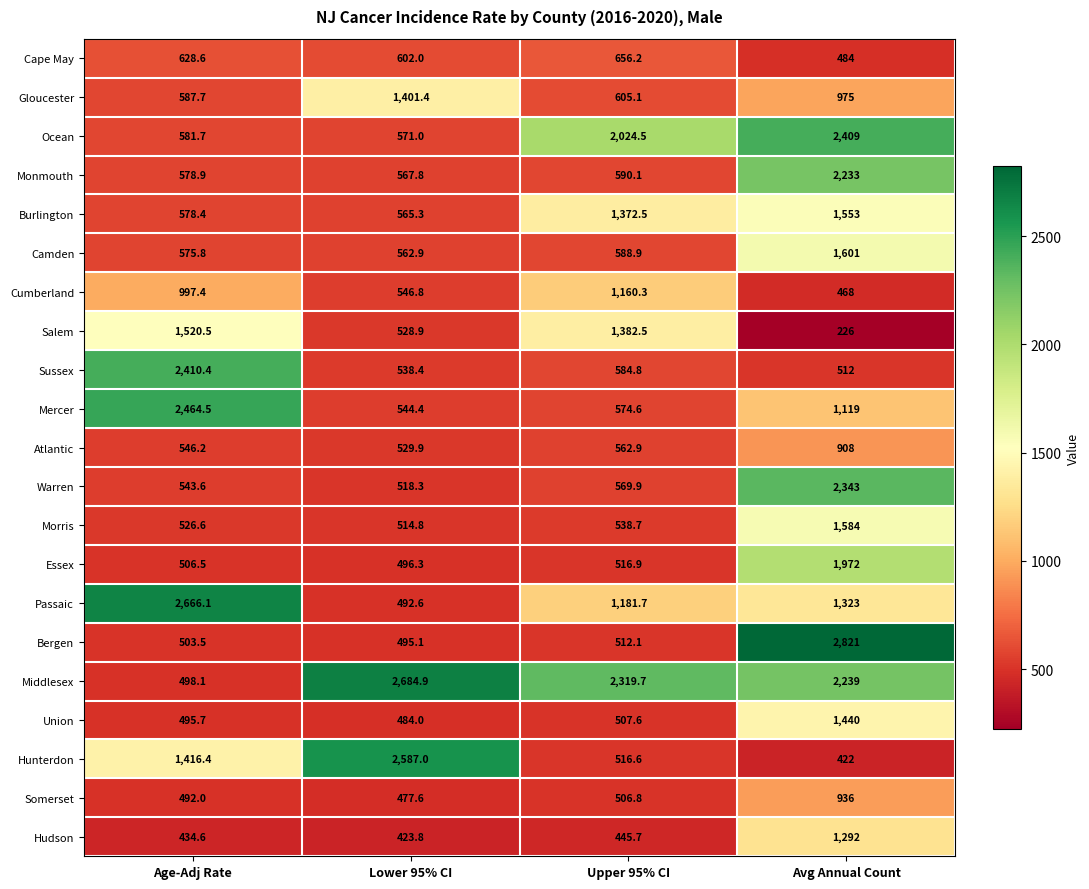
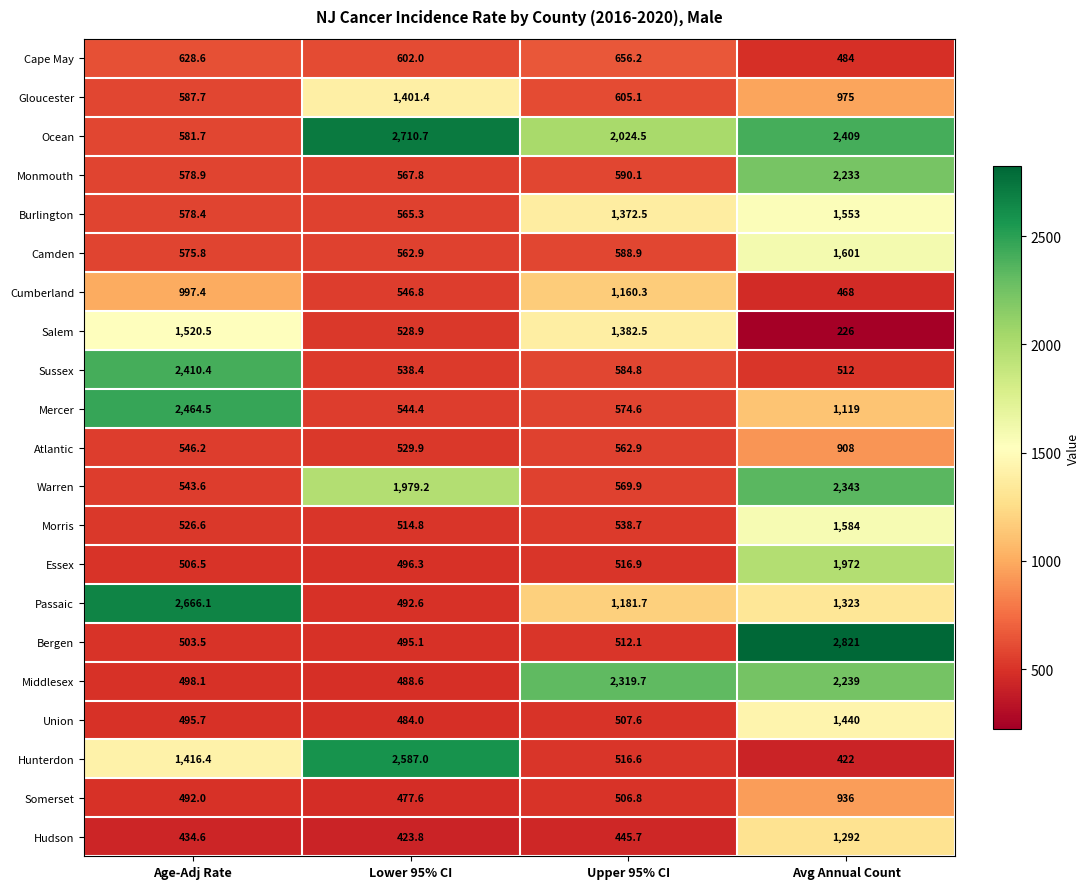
Ocean, Lower 95% CI: 571.0 -> 2,710.7
Warren, Lower 95% CI: 518.3 -> 1,979.2
Middlesex, Lower 95% CI: 2,684.9 -> 488.6
